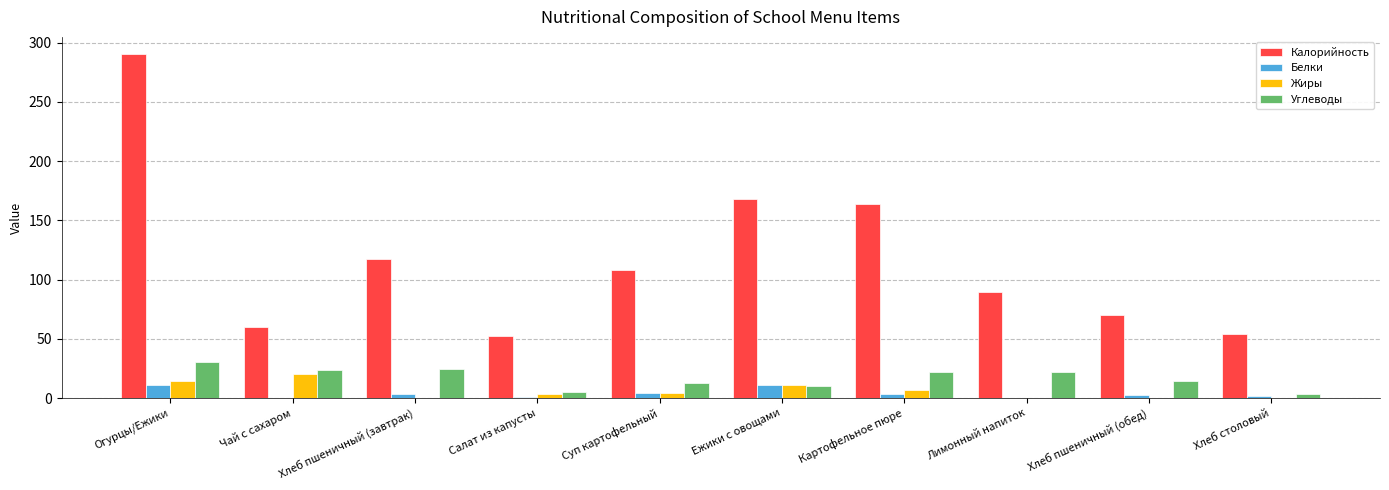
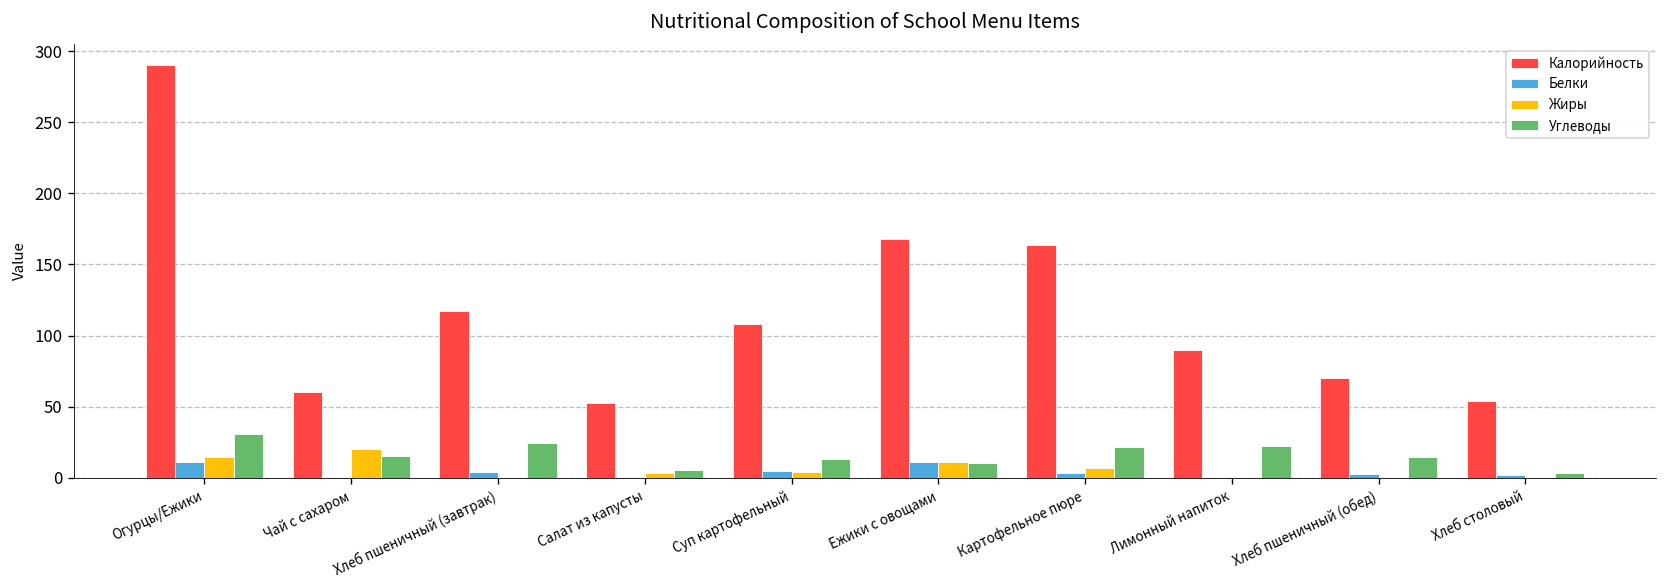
Углеводы, Чай с сахаром: 24 -> 15
